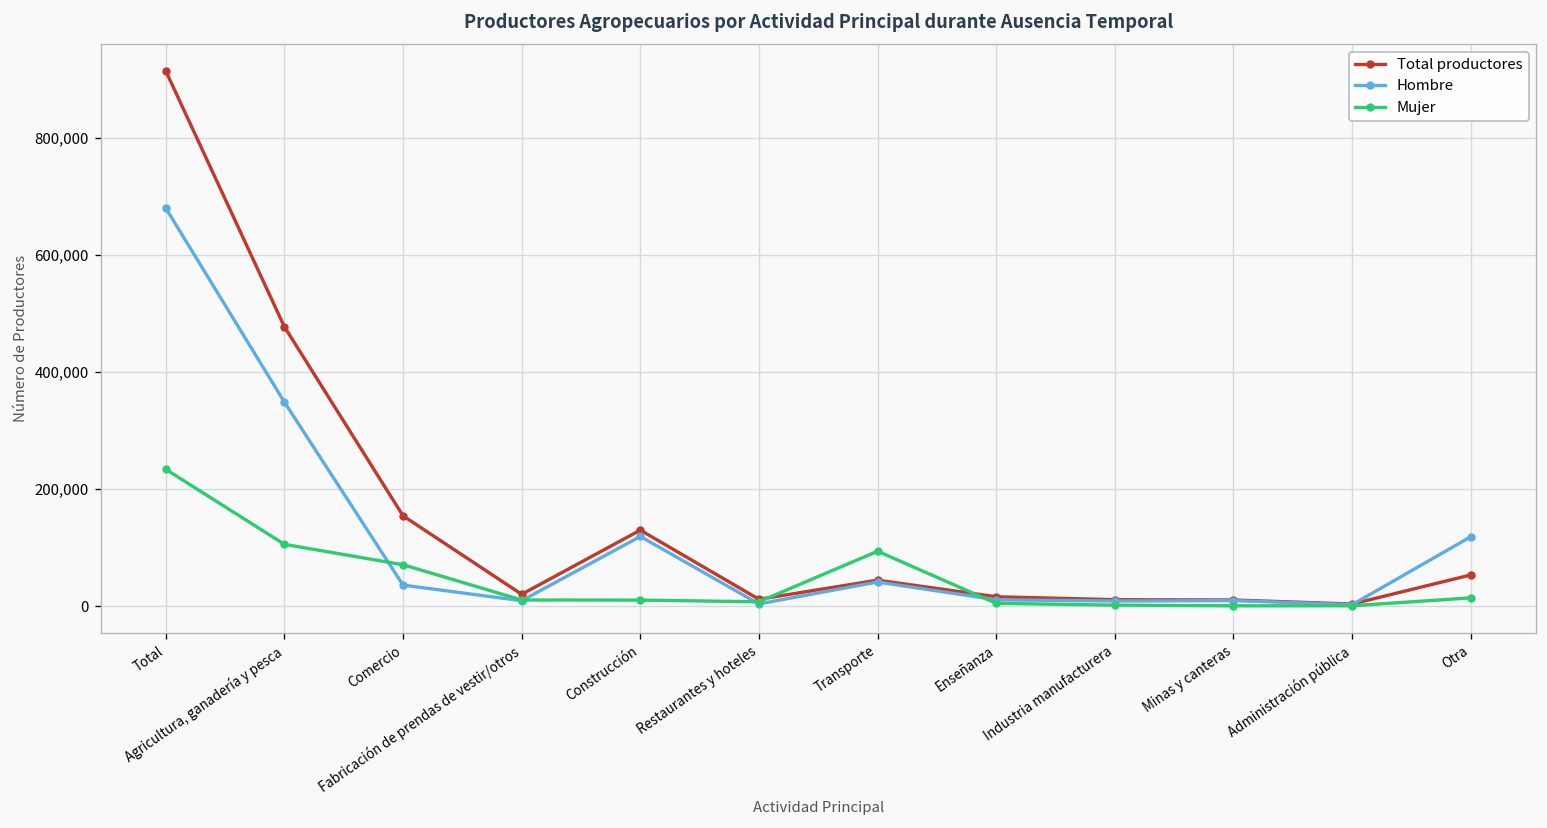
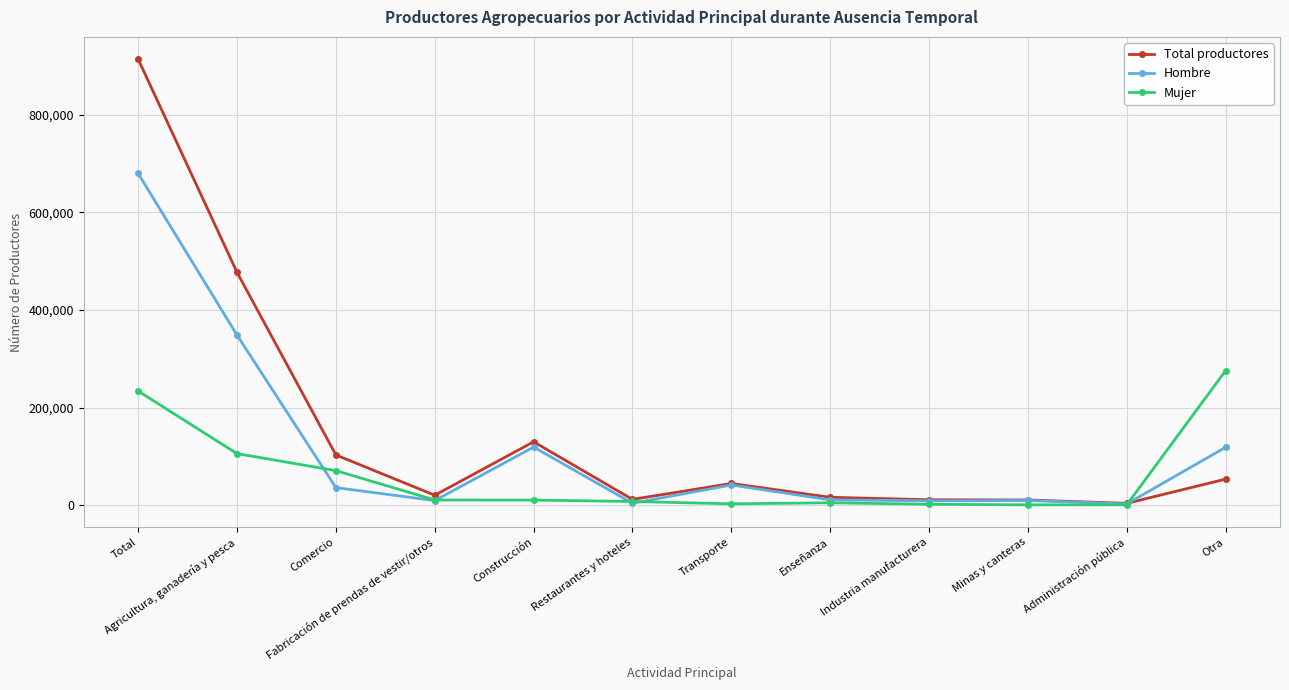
Total productores, Comercio: 150,000 -> 100,000
Mujer, Transporte: 90,000 -> 0
Mujer, Otra: 10,000 -> 280,000
